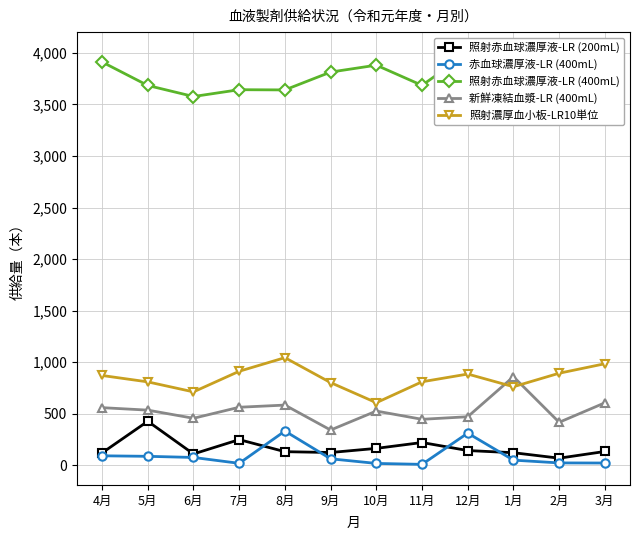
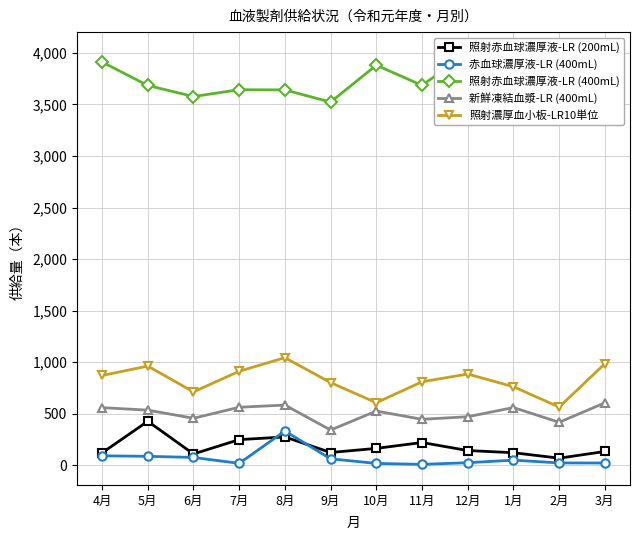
照射濃厚血小板-LR10単位, 5月: 810 -> 960
照射赤血球濃厚液-LR (200mL), 8月: 130 -> 280
照射赤血球濃厚液-LR (400mL), 9月: 3,810 -> 3,520
赤血球濃厚液-LR (400mL), 12月: 310 -> 30
新鮮凍結血漿-LR (400mL), 1月: 860 -> 560
照射濃厚血小板-LR10単位, 2月: 890 -> 570
